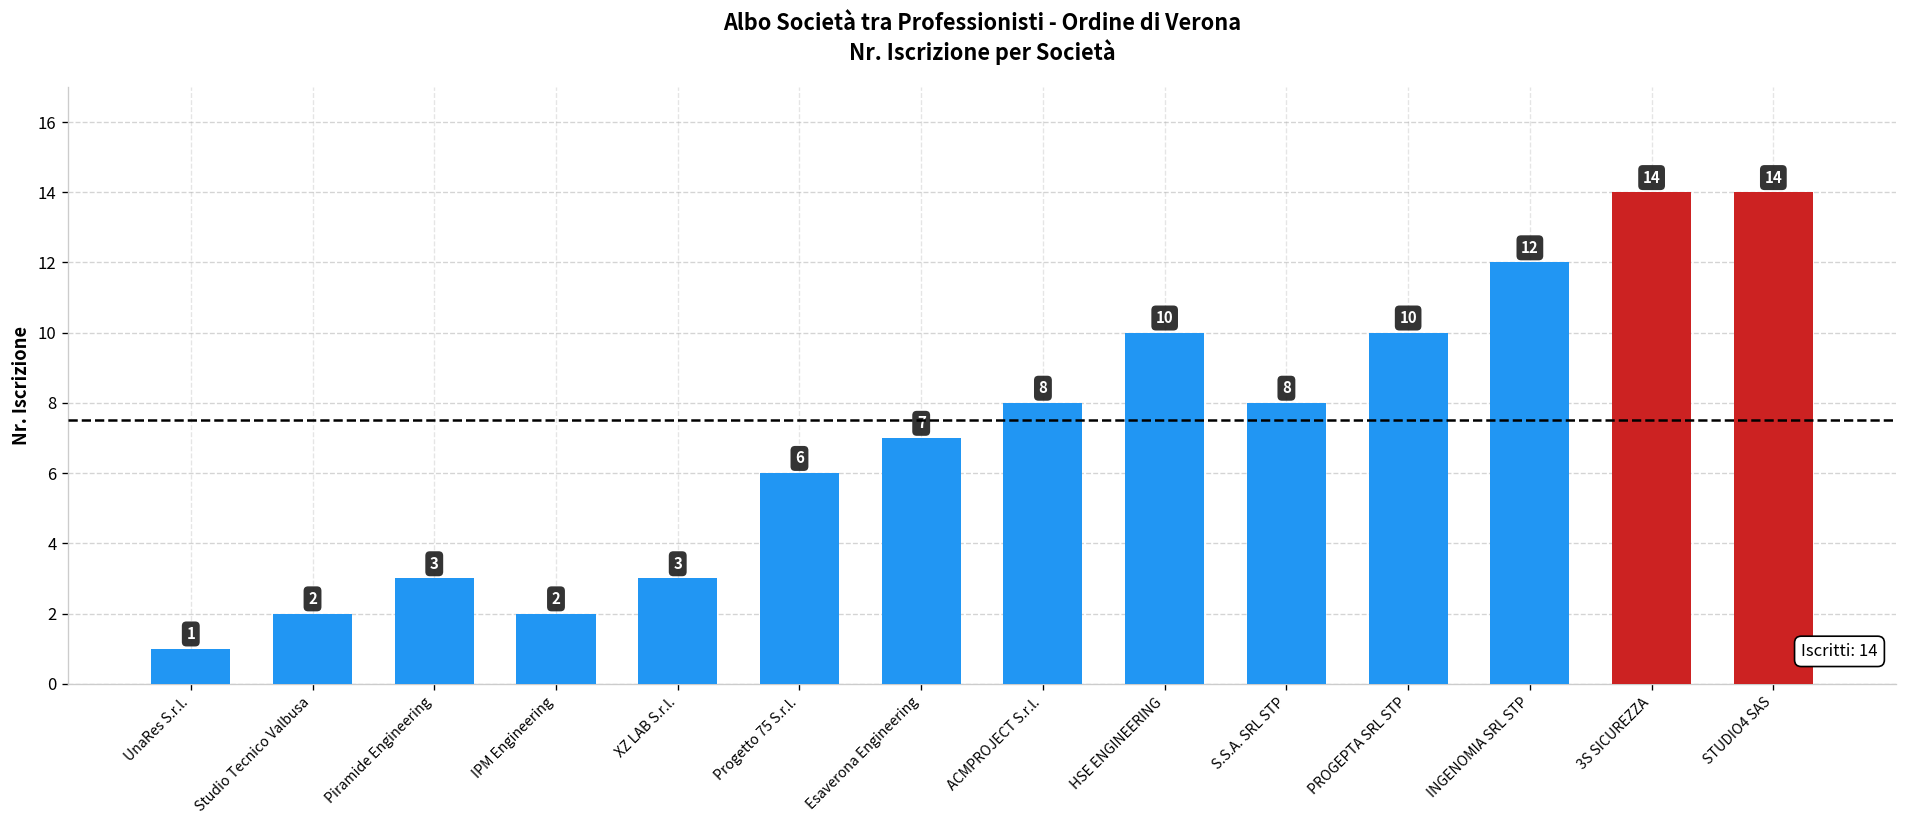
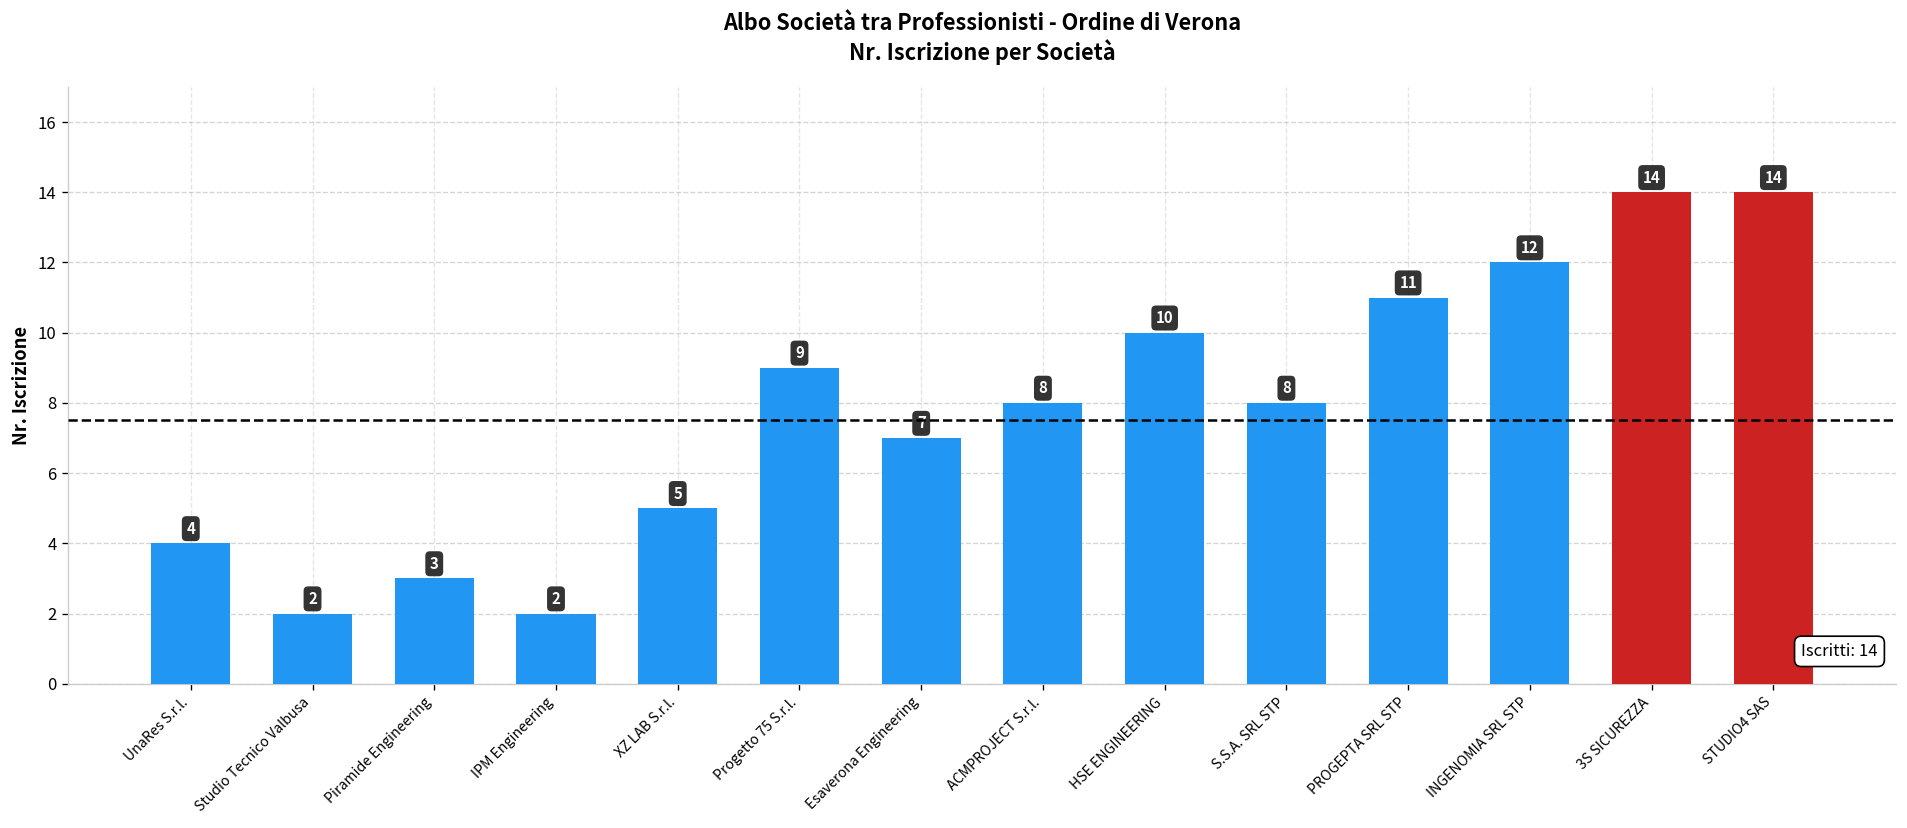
UnaRes S.r.l.: 1 -> 4
XZ LAB S.r.l.: 3 -> 5
Progetto 75 S.r.l.: 6 -> 9
PROGEPTA SRL STP: 10 -> 11
